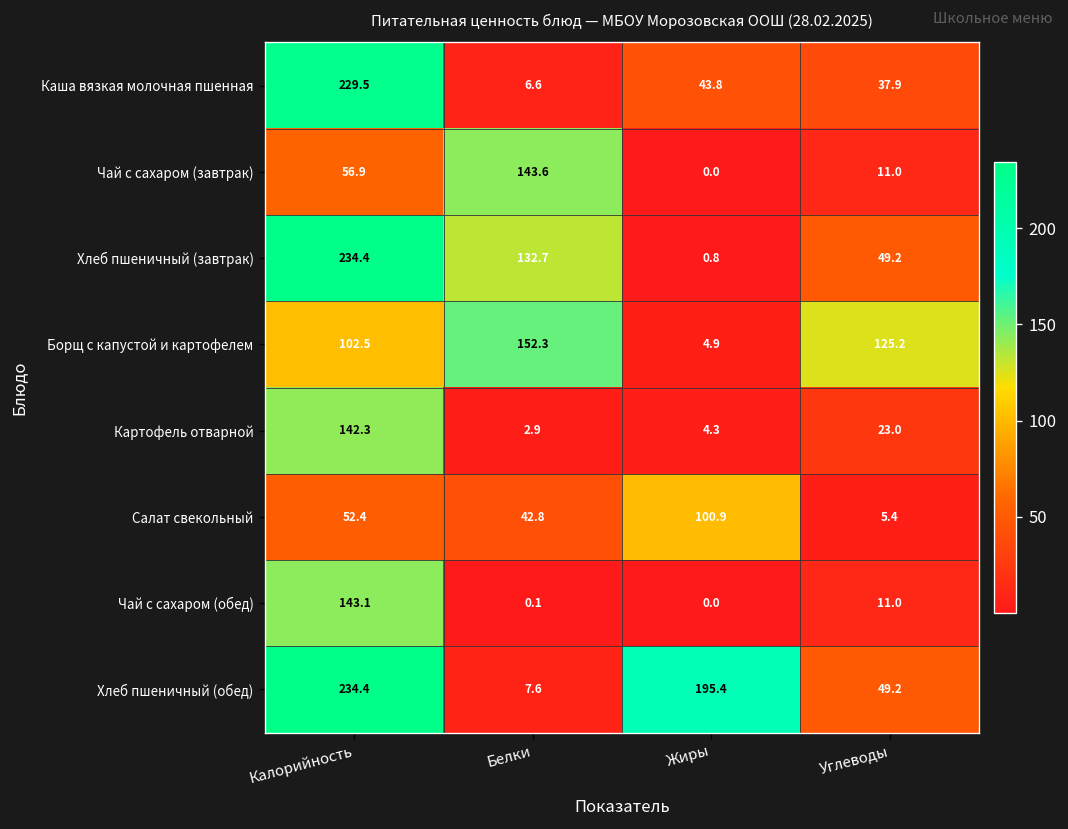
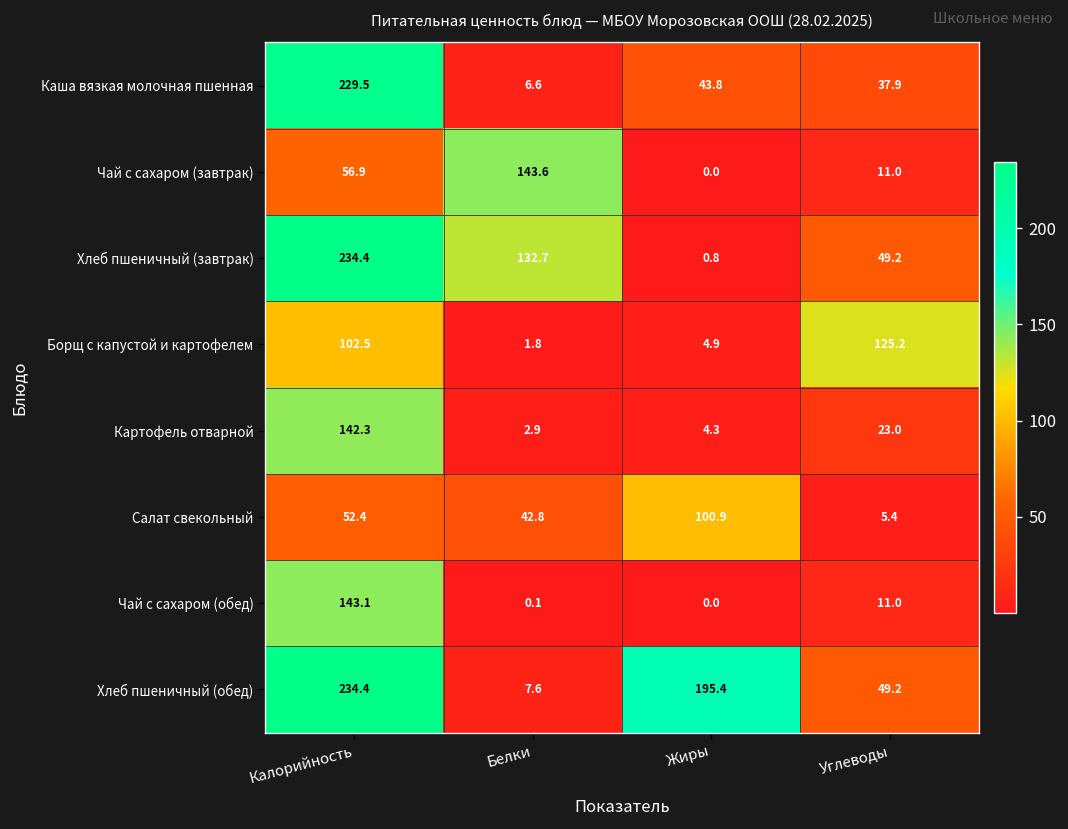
Борщ с капустой и картофелем, Белки: 152.3 -> 1.8
